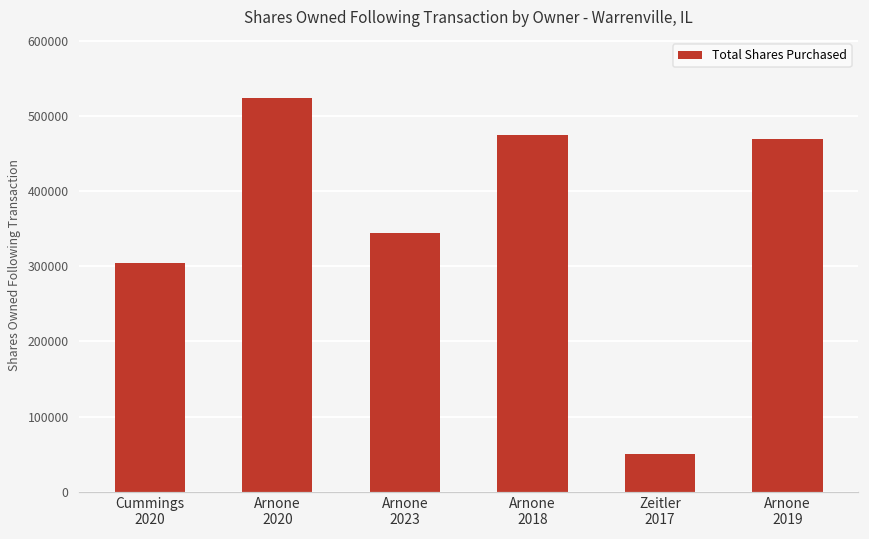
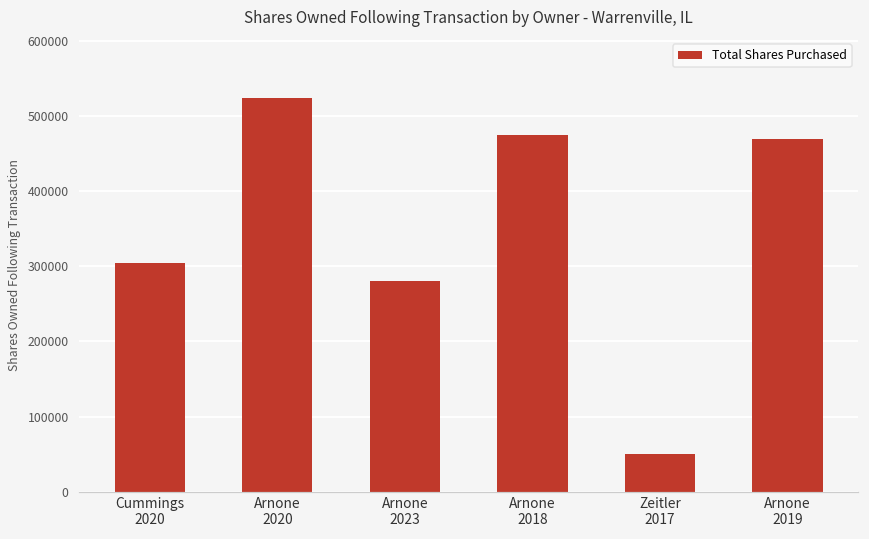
Arnone 2023: 340000 -> 280000
